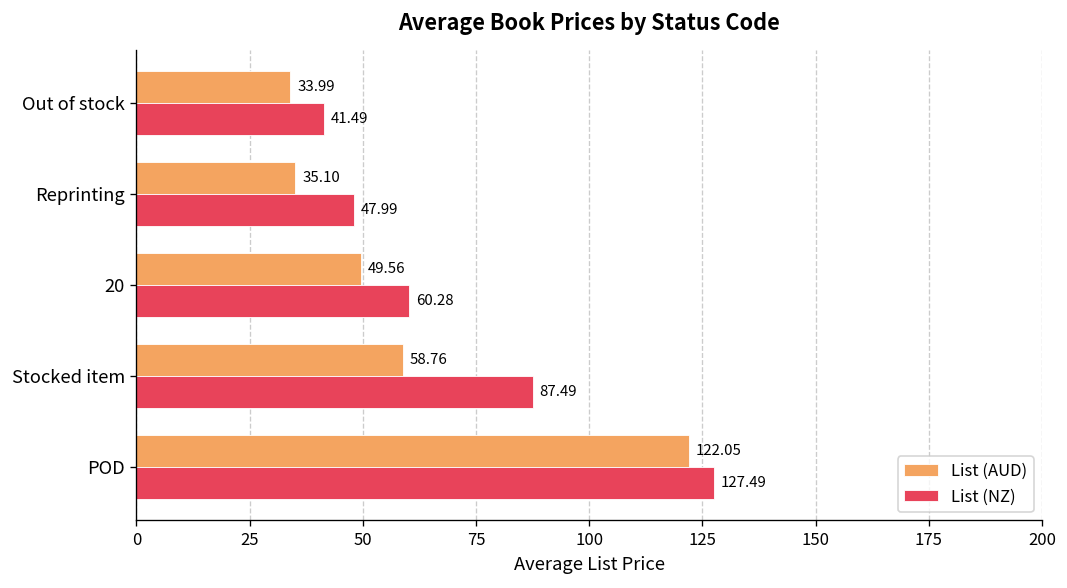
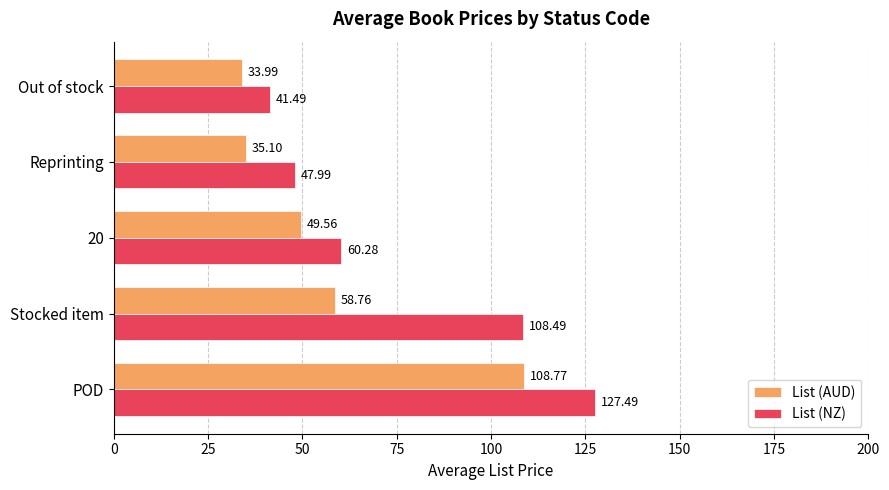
List (NZ), Stocked item: 87.49 -> 108.49
List (AUD), POD: 122.05 -> 108.77
